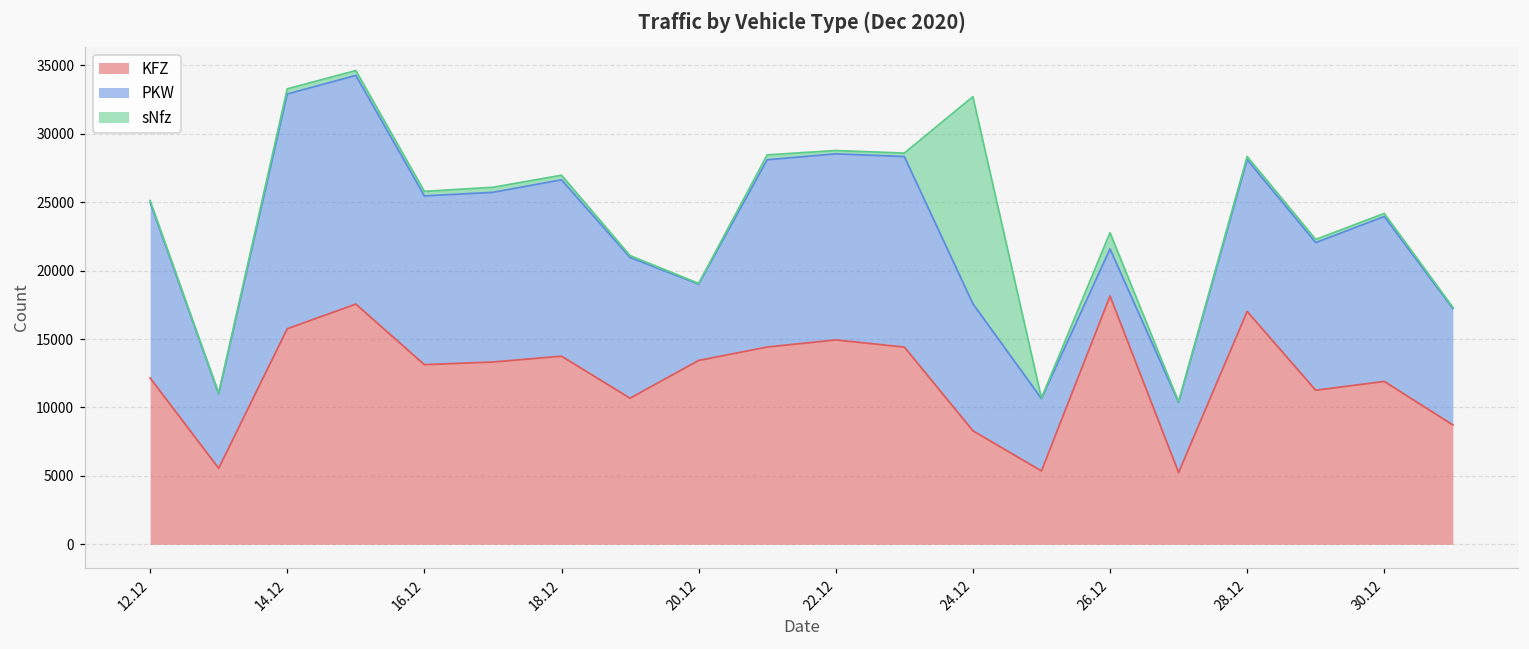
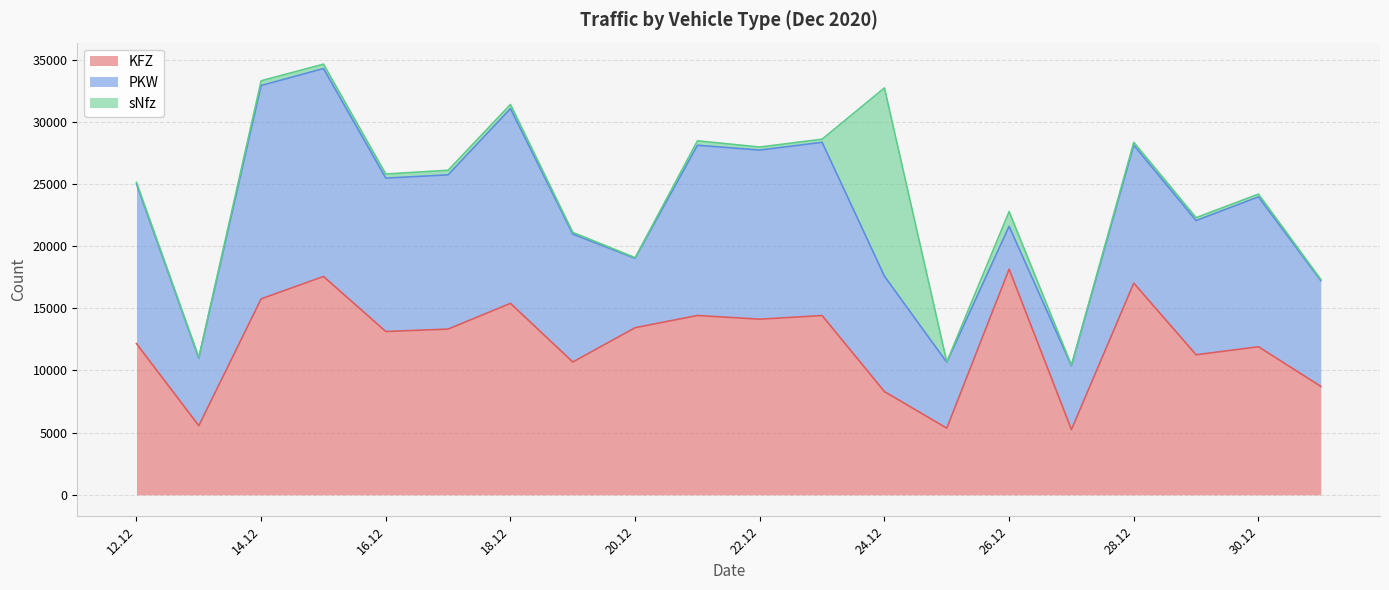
KFZ, 18.12: 13700 -> 15400
PKW, 18.12: 12900 -> 15700
KFZ, 22.12: 14900 -> 14100
